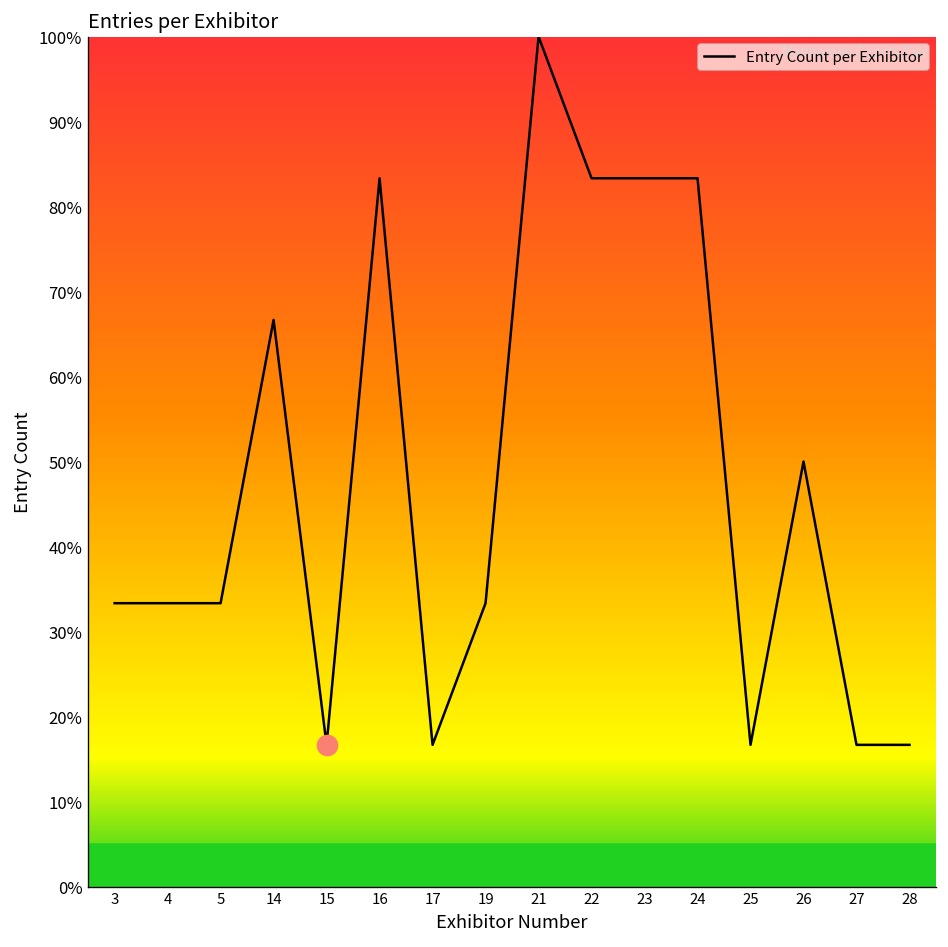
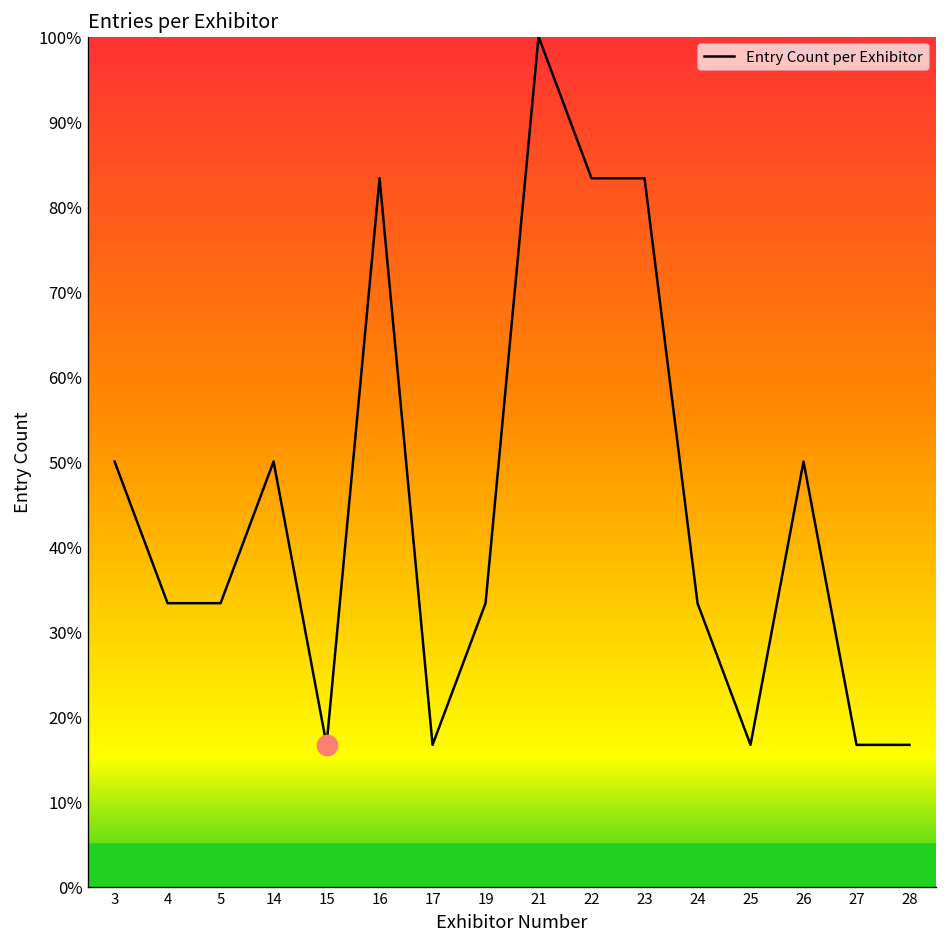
Entry Count per Exhibitor, 3: 33% -> 50%
Entry Count per Exhibitor, 14: 67% -> 50%
Entry Count per Exhibitor, 24: 83% -> 33%
